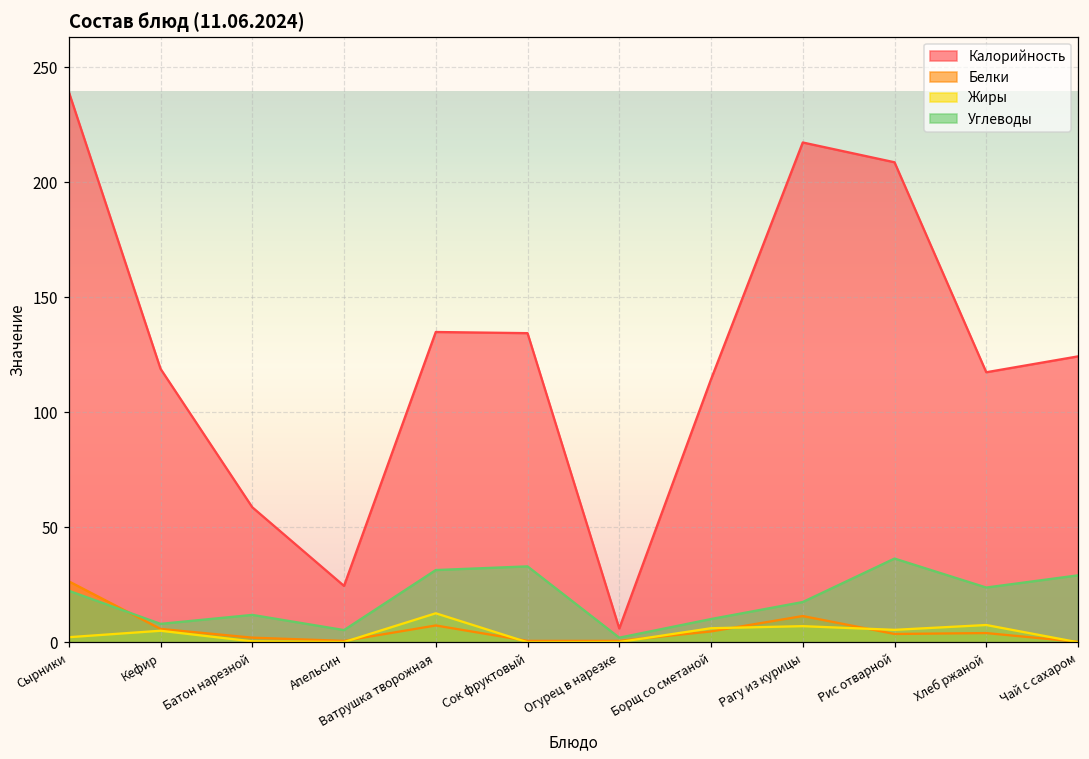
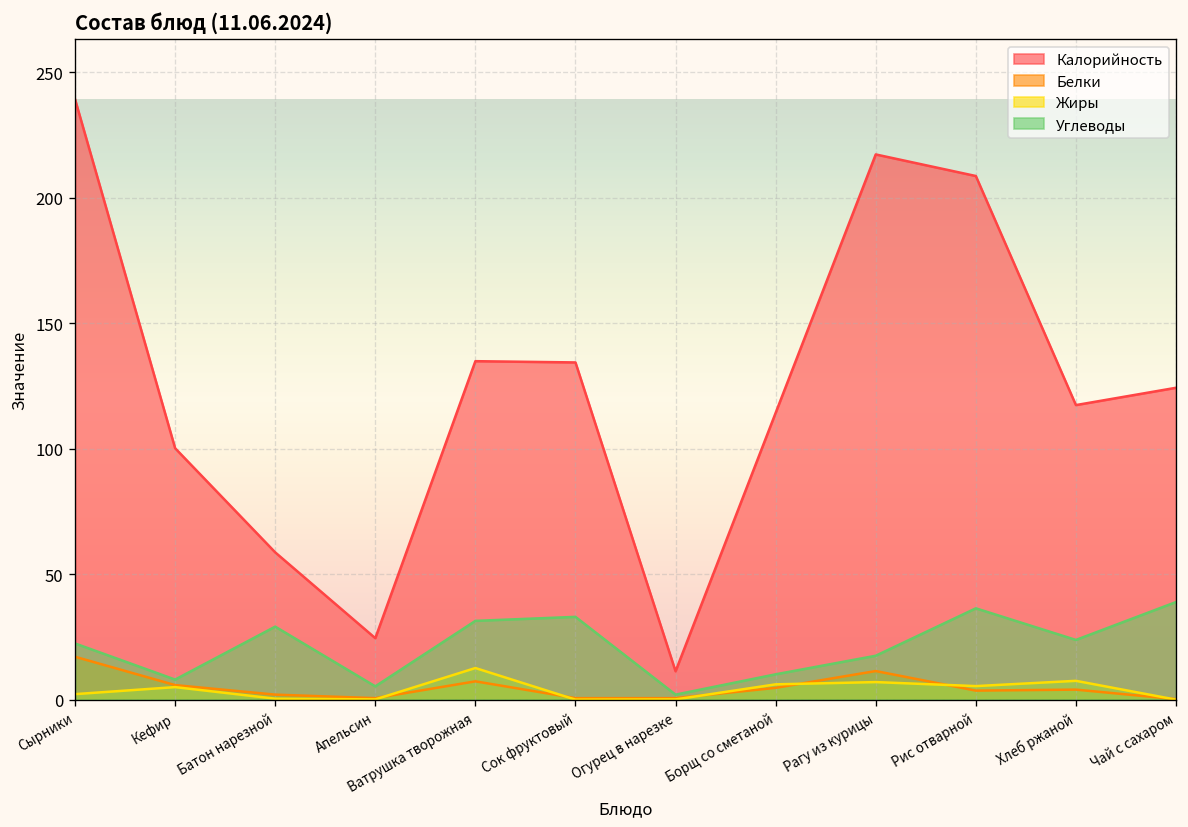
Белки, Сырники: 27 -> 17
Калорийность, Кефир: 119 -> 100
Углеводы, Батон нарезной: 12 -> 29
Калорийность, Огурец в нарезке: 6 -> 11
Углеводы, Чай с сахаром: 29 -> 39
